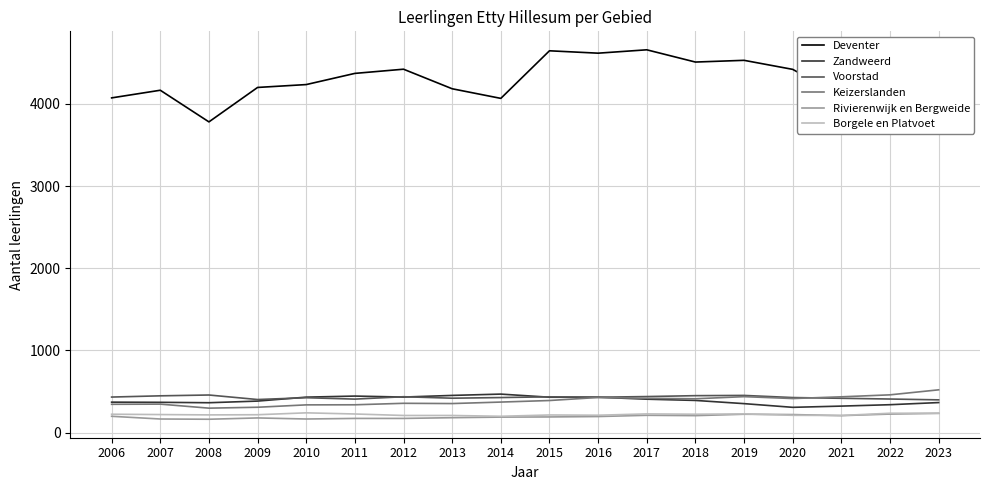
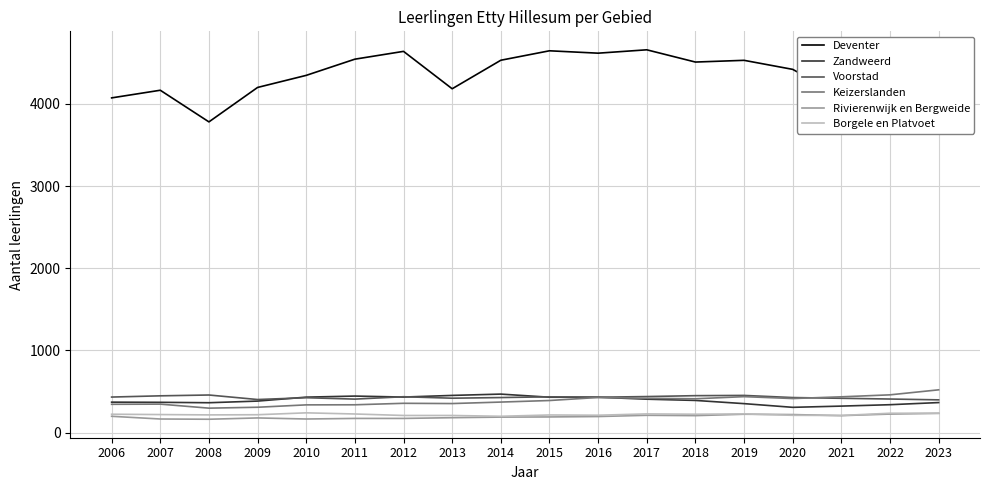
Deventer, 2010: 4200 -> 4300
Deventer, 2011: 4400 -> 4500
Deventer, 2012: 4400 -> 4600
Deventer, 2014: 4100 -> 4500
